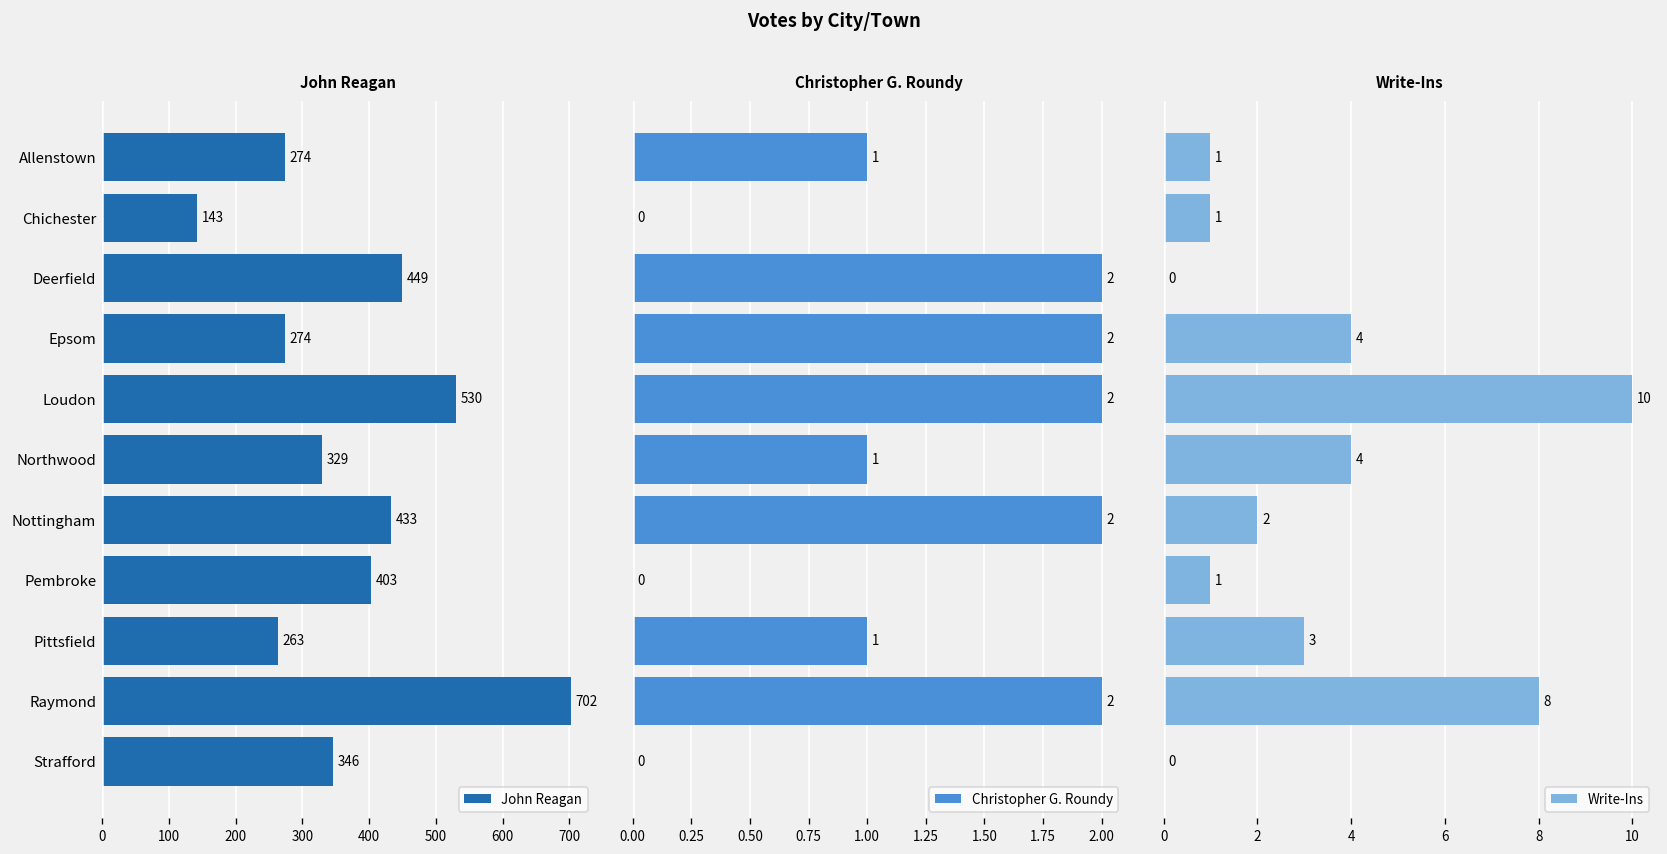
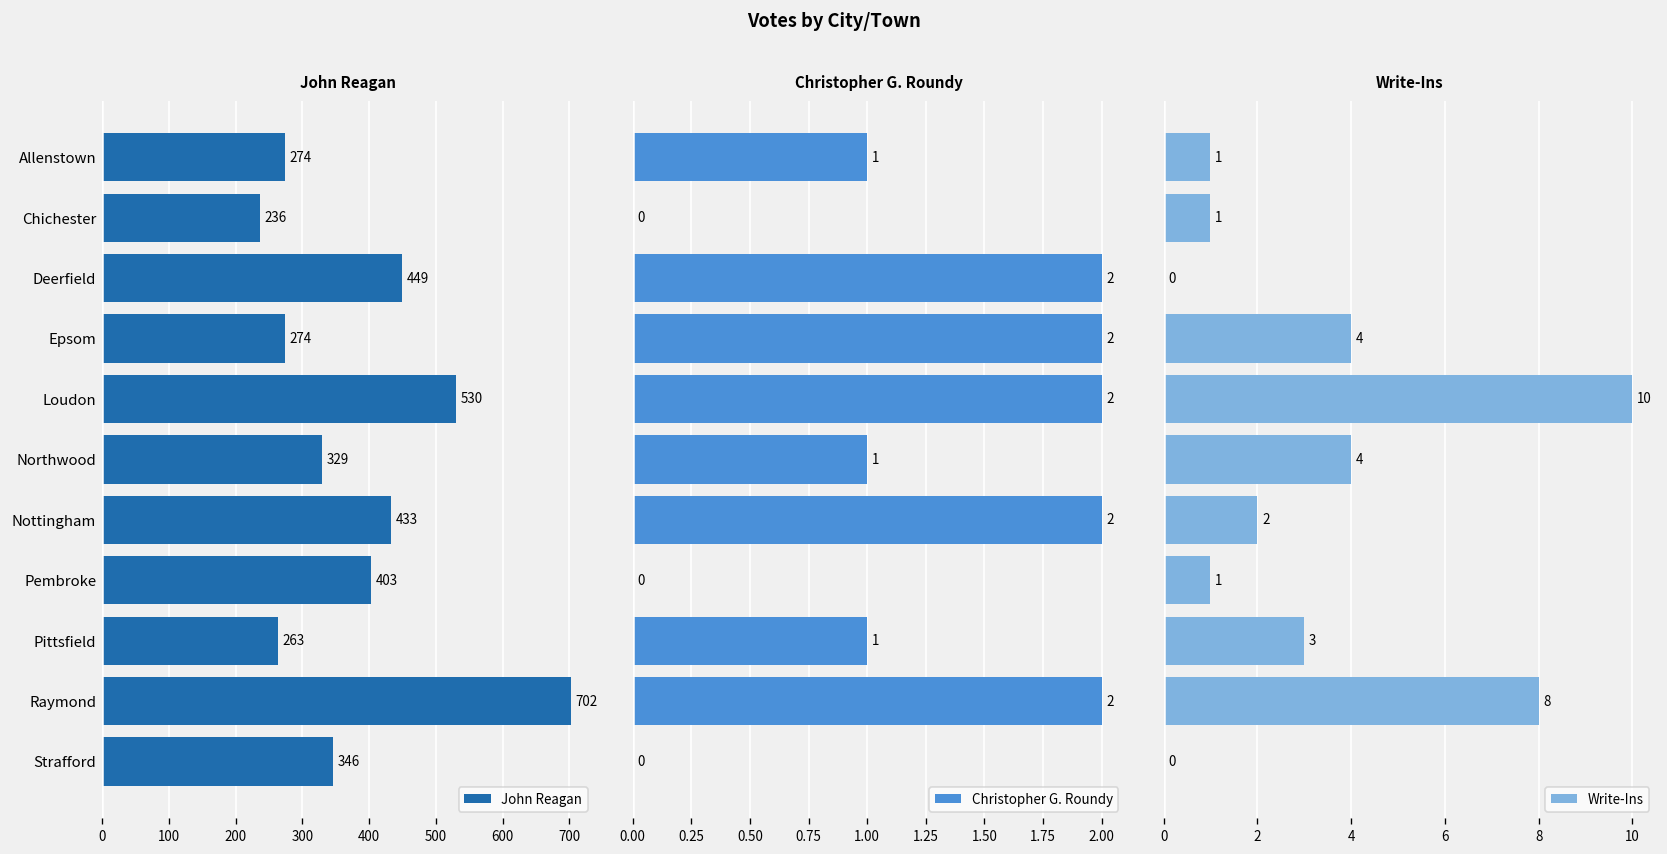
John Reagan, Chichester: 143 -> 236
